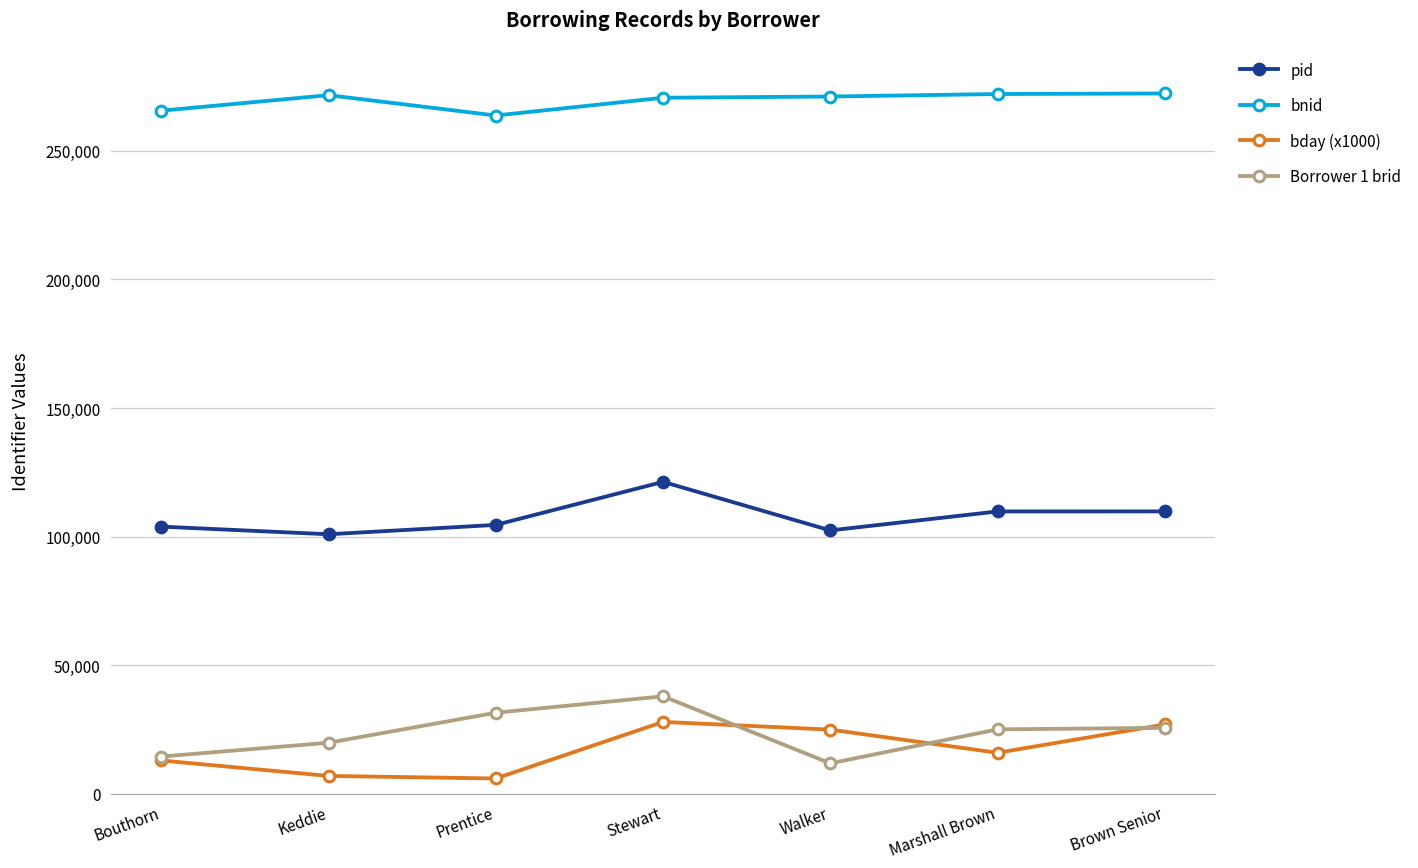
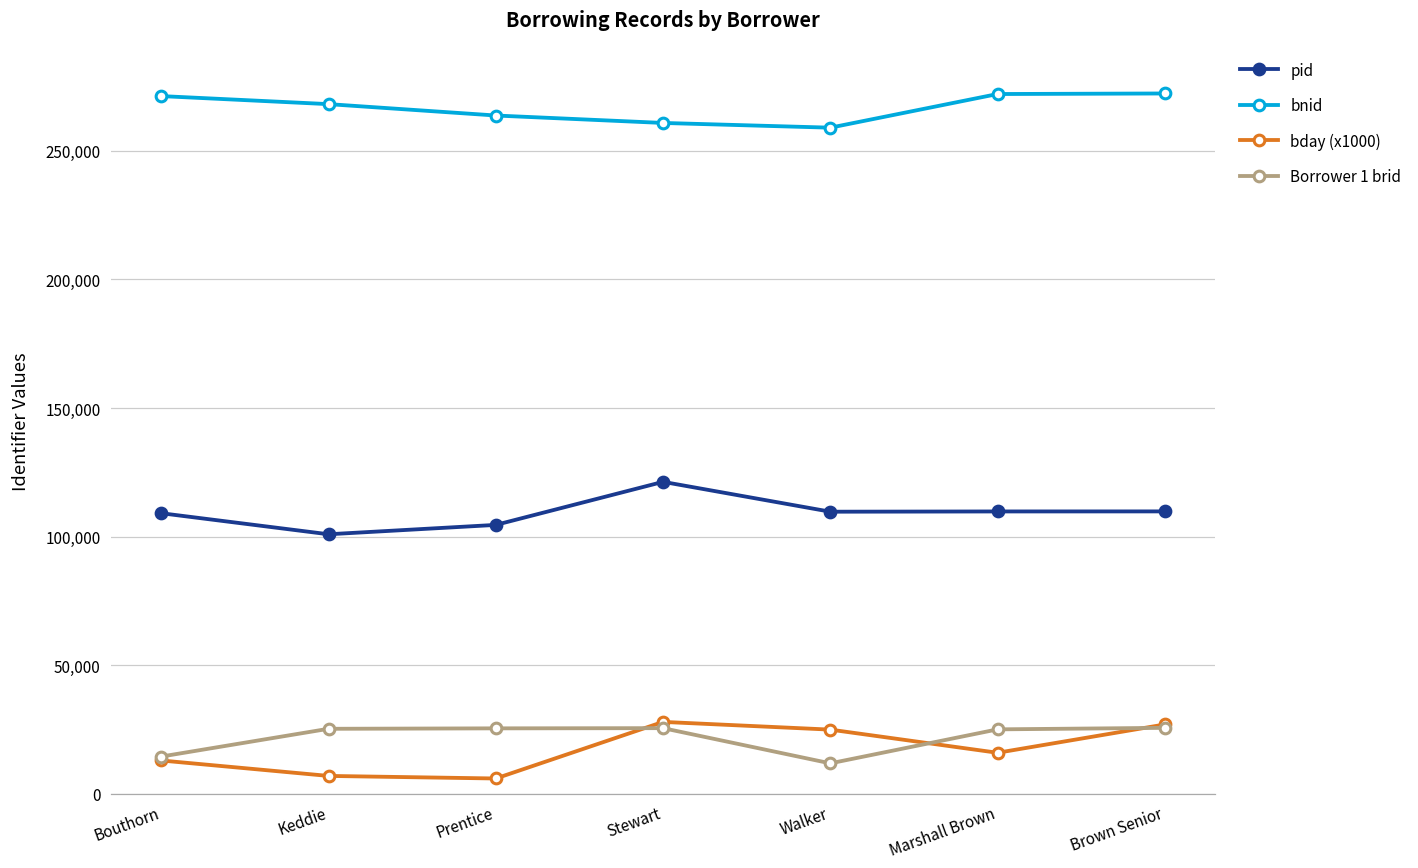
pid, Bouthorn: 104,000 -> 109,000
bnid, Bouthorn: 266,000 -> 271,000
bnid, Keddie: 272,000 -> 268,000
Borrower 1 brid, Keddie: 20,000 -> 25,000
Borrower 1 brid, Prentice: 32,000 -> 25,000
bnid, Stewart: 271,000 -> 261,000
Borrower 1 brid, Stewart: 38,000 -> 26,000
pid, Walker: 102,000 -> 110,000
bnid, Walker: 271,000 -> 259,000
